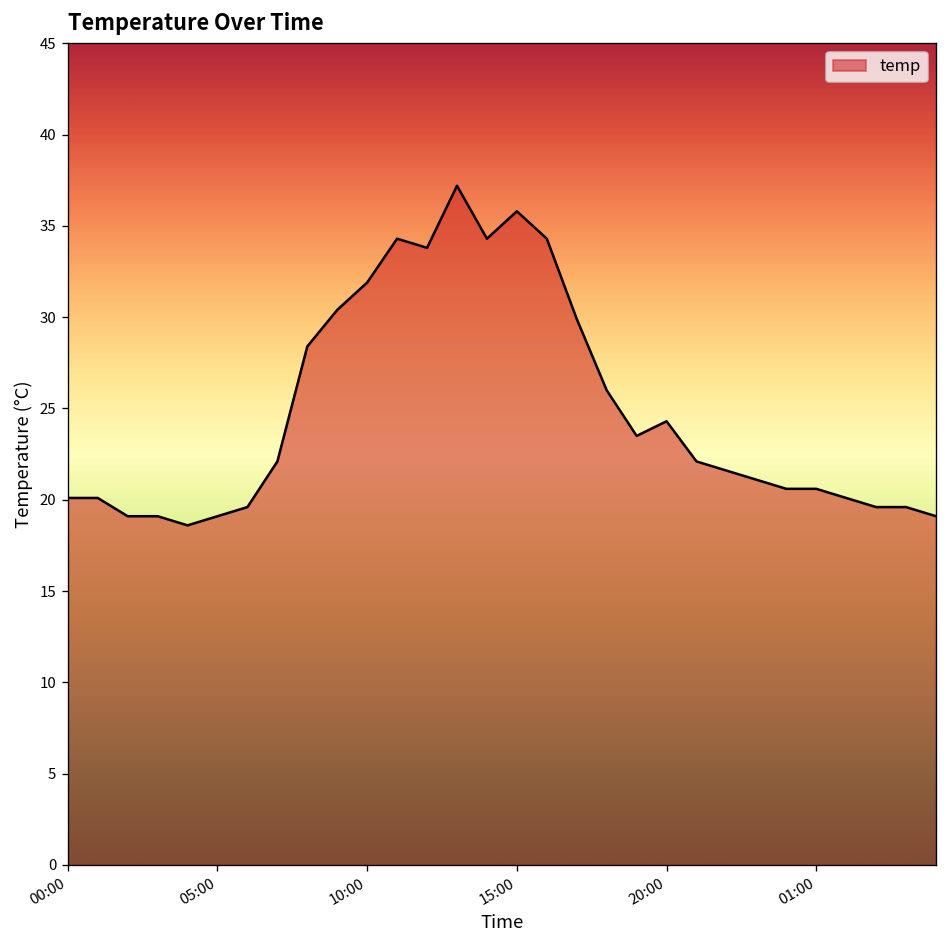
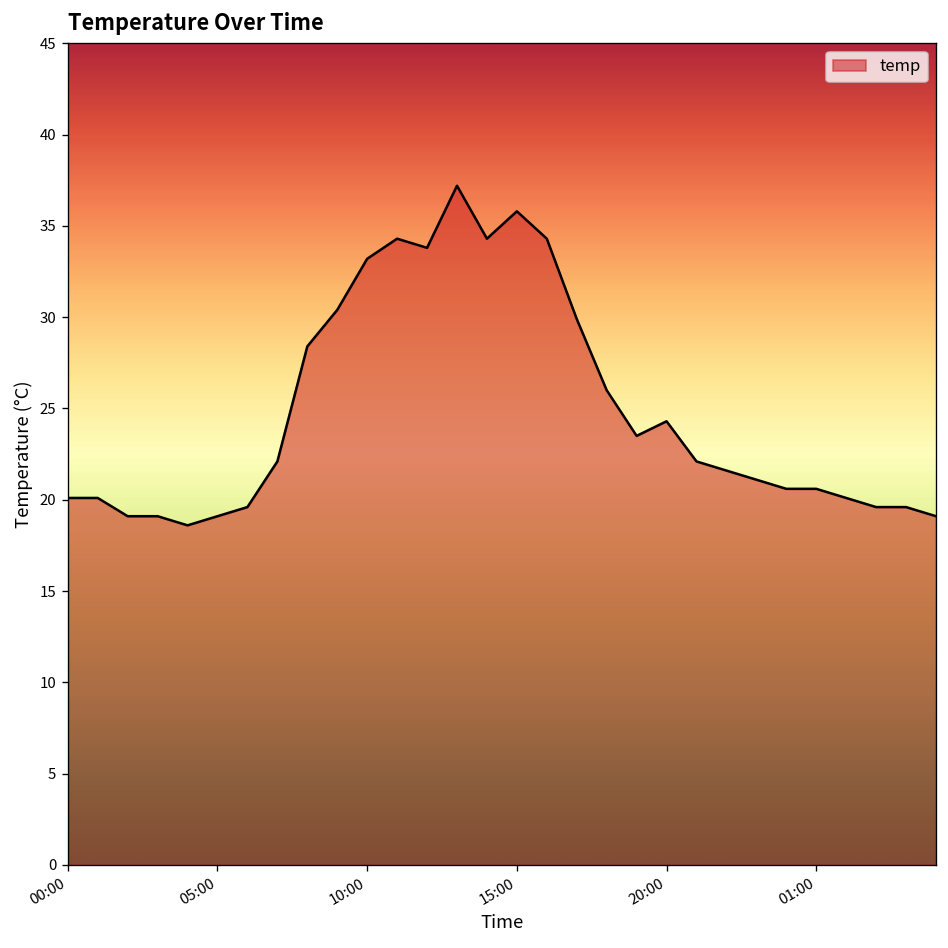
10:00: 31.9 -> 33.2
